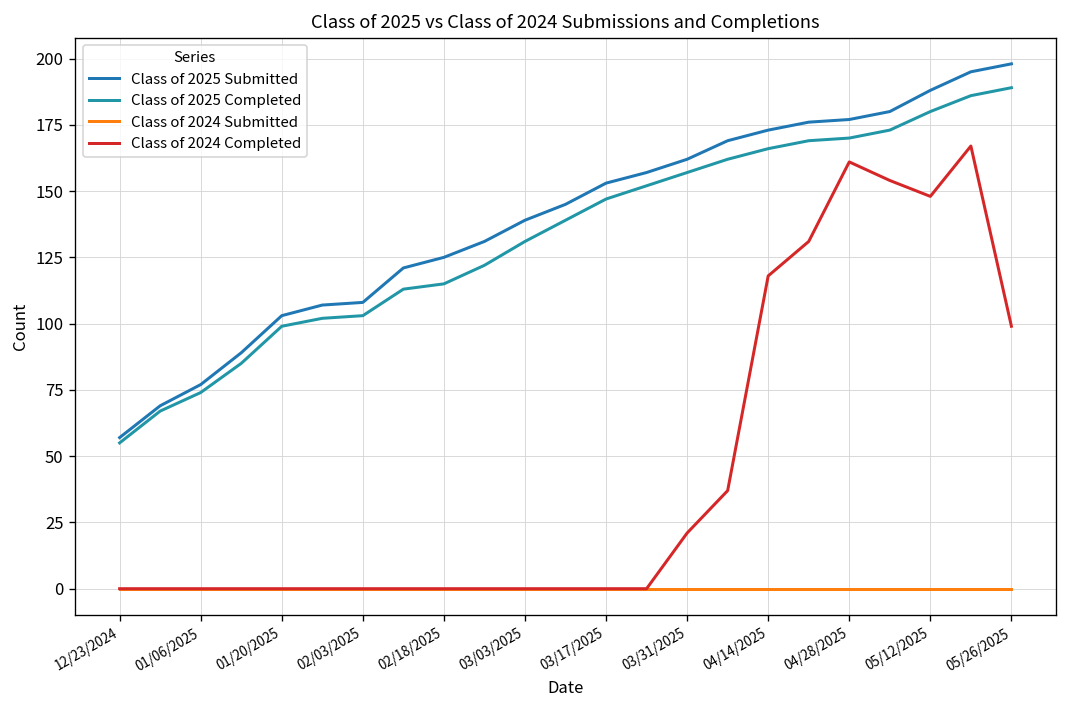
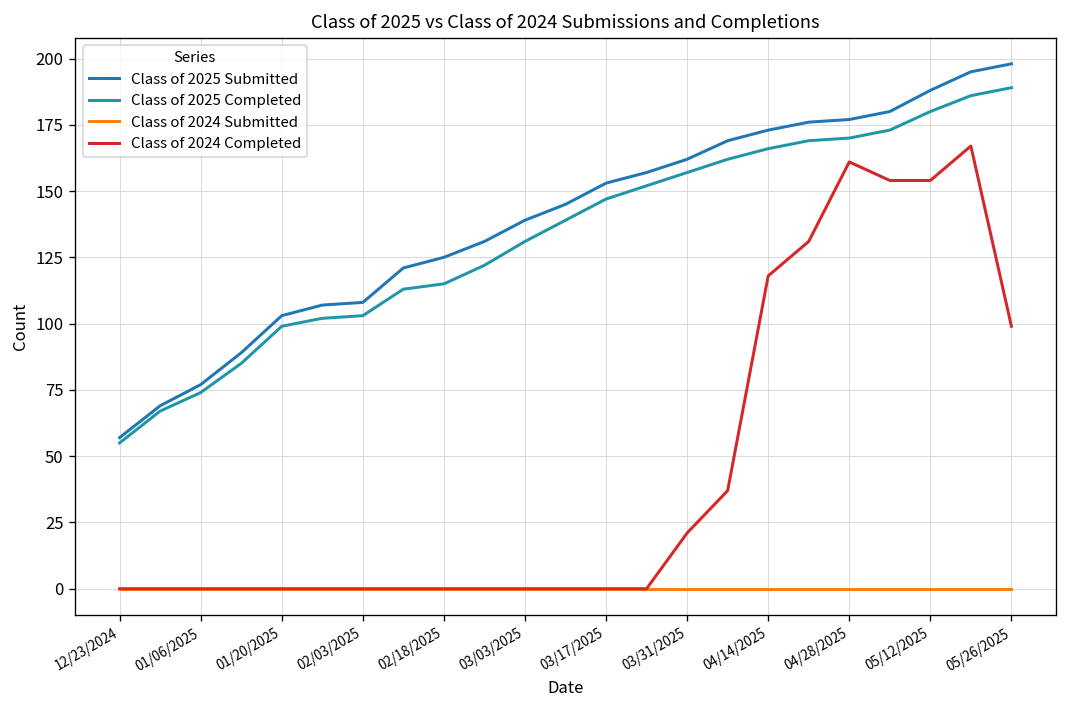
Class of 2024 Completed, 05/12/2025: 148 -> 154
